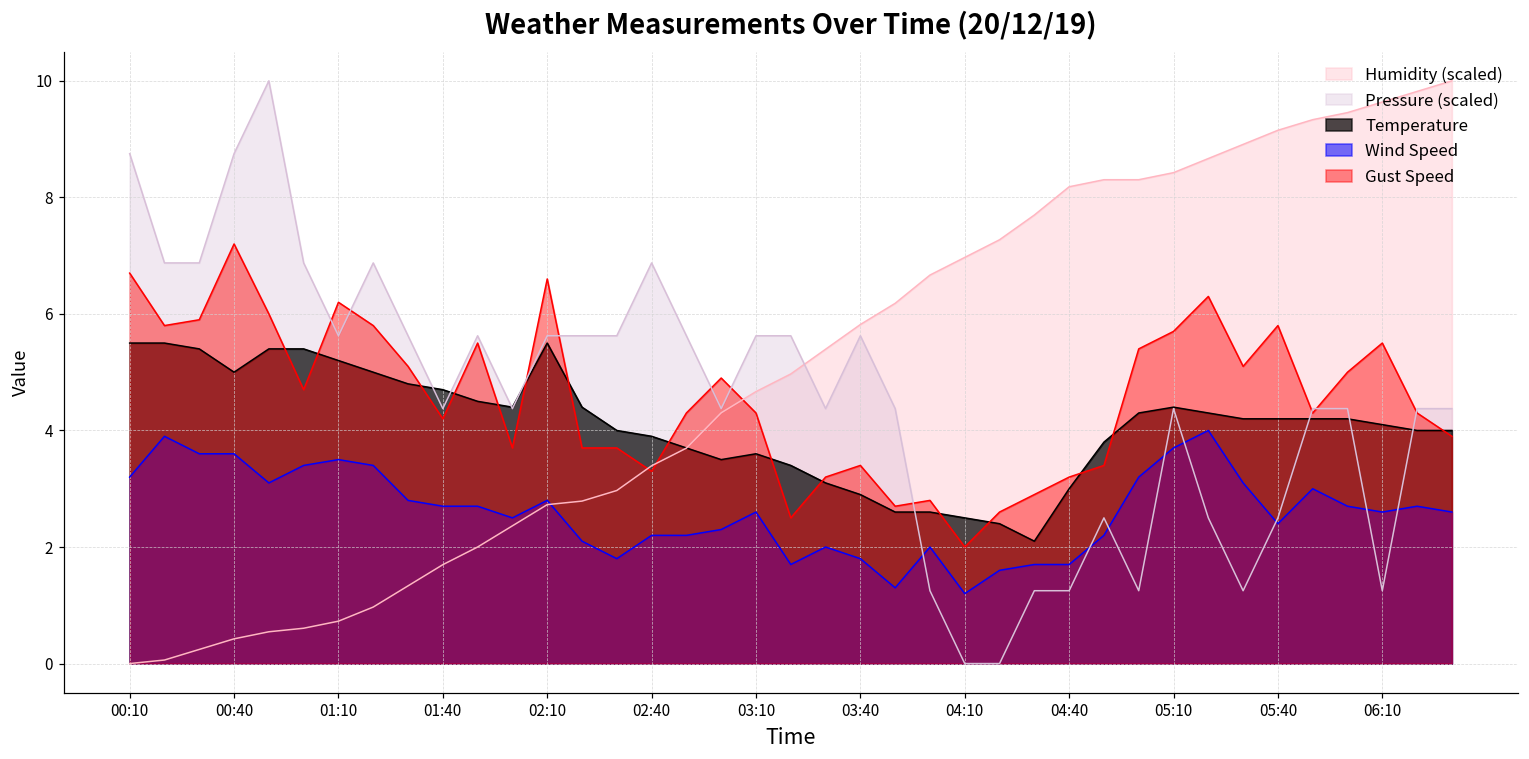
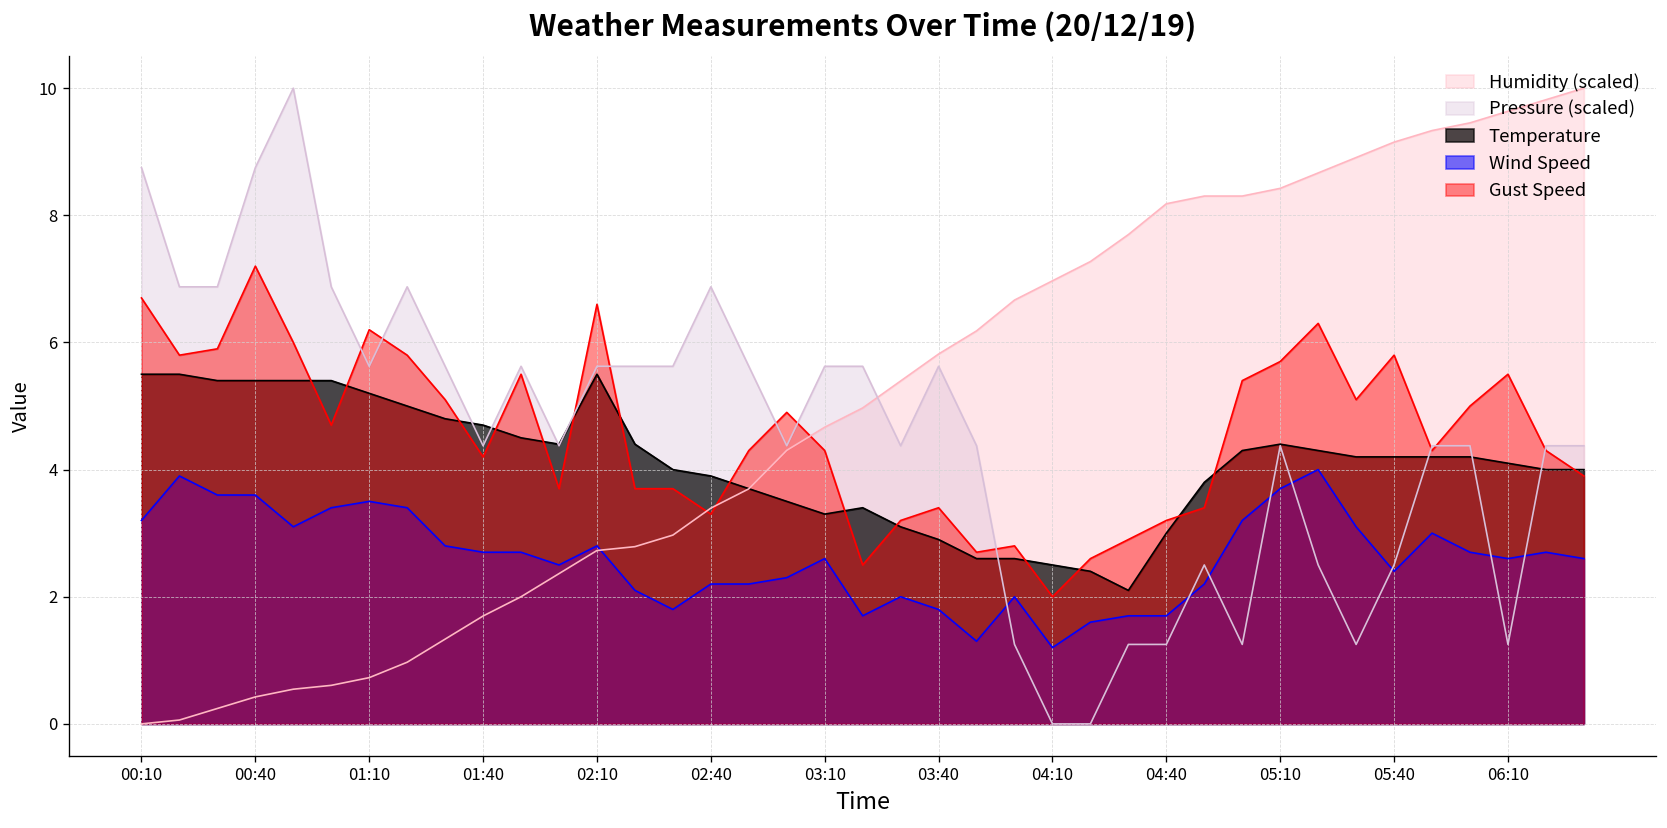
Temperature, 00:40: 5.0 -> 5.4
Temperature, 03:10: 3.6 -> 3.3
